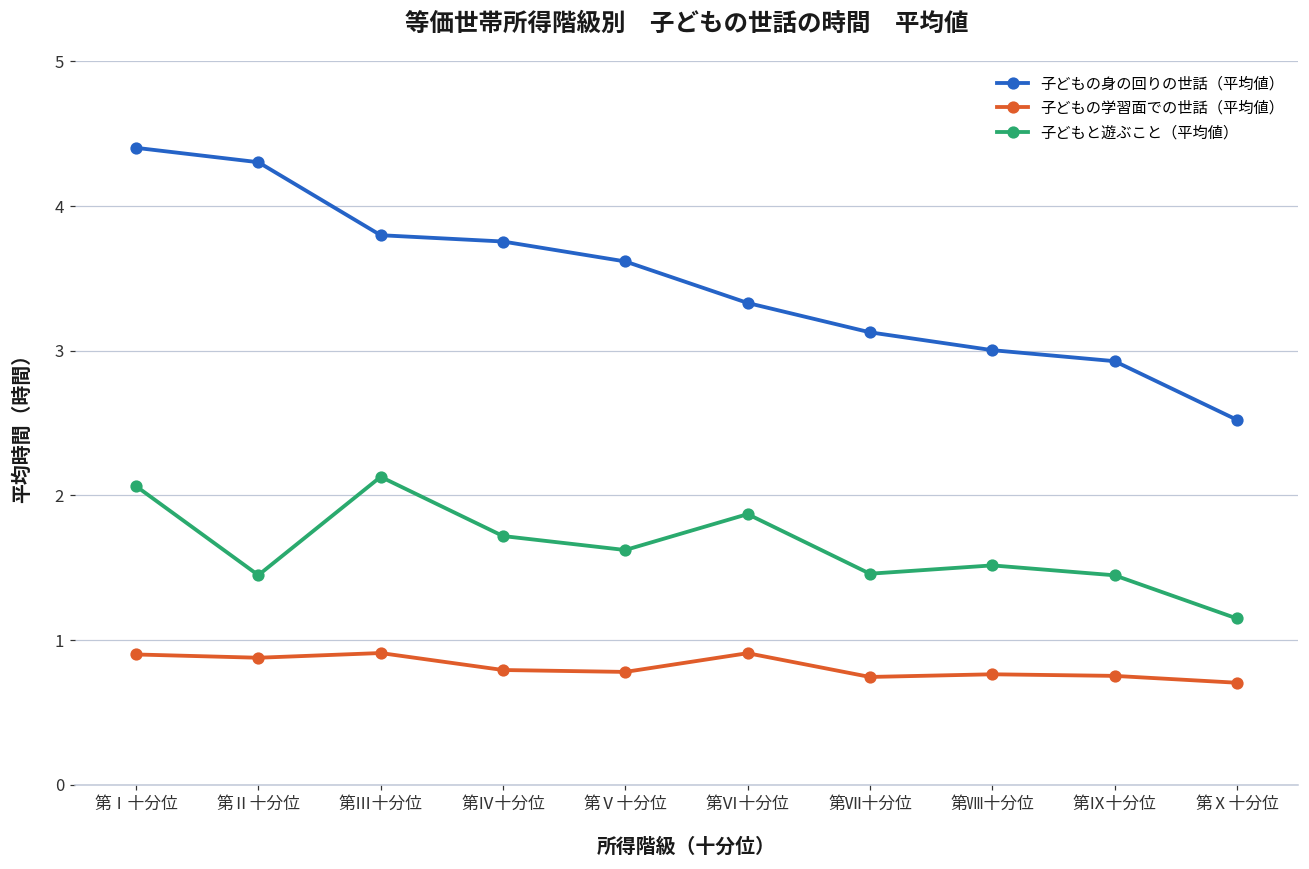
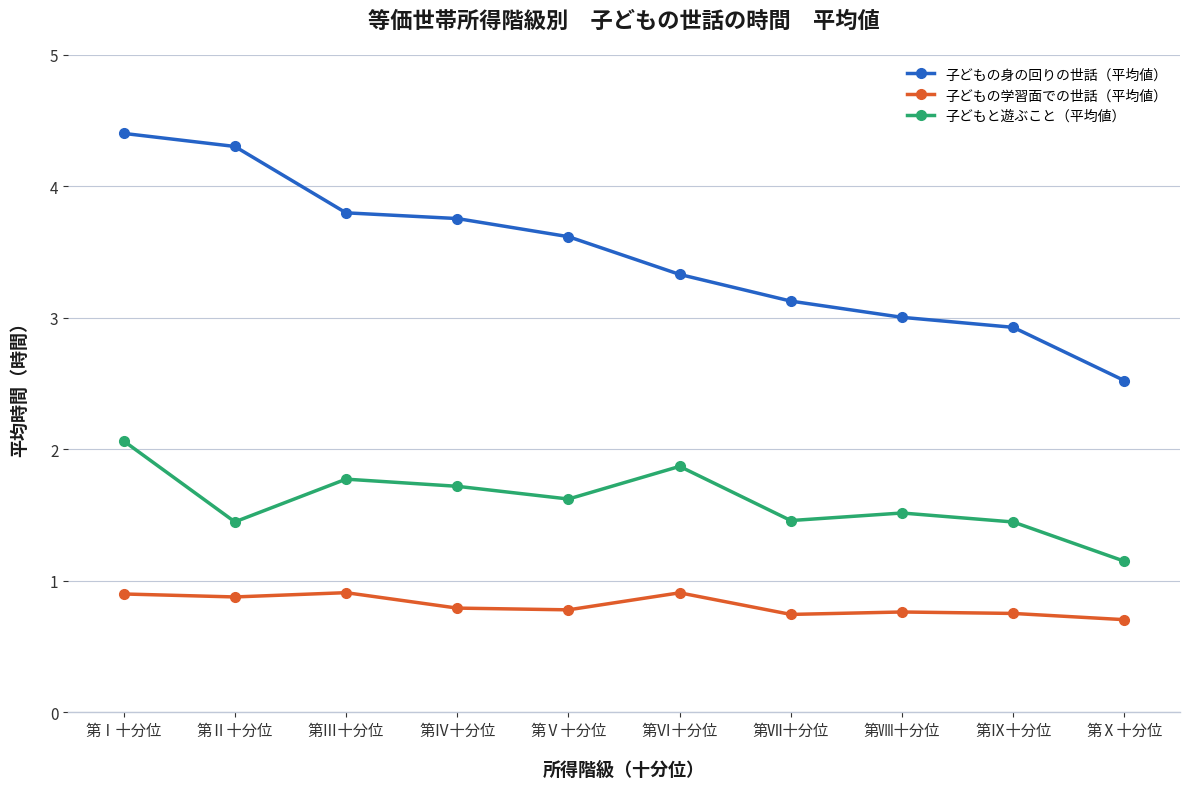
子どもと遊ぶこと（平均値）, 第Ⅲ十分位: 2.13 -> 1.77
